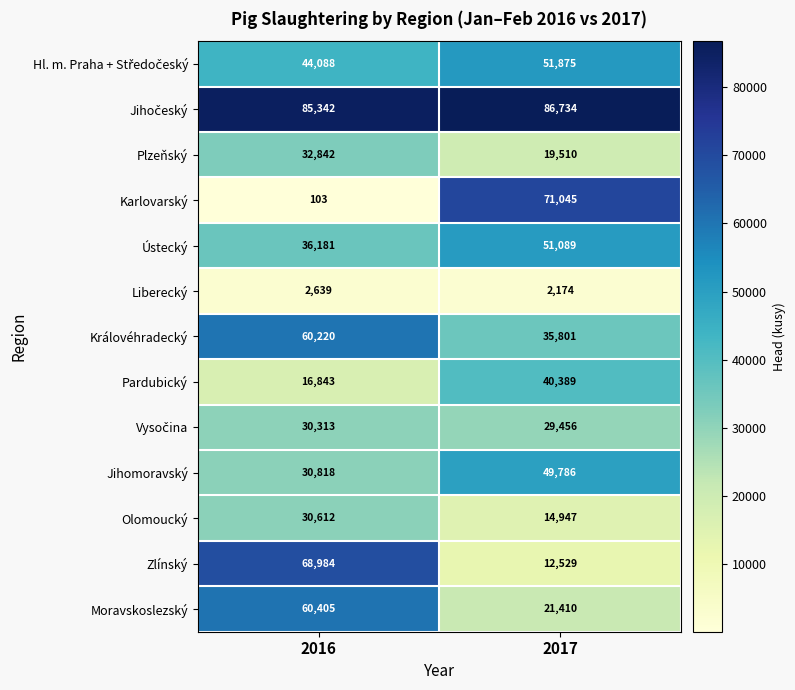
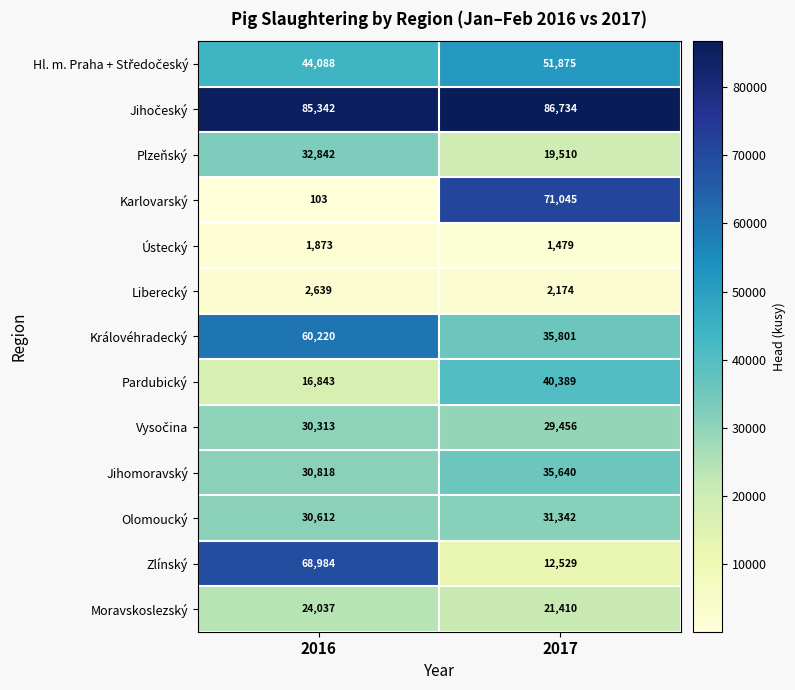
Ústecký, 2016: 36,181 -> 1,873
Ústecký, 2017: 51,089 -> 1,479
Jihomoravský, 2017: 49,786 -> 35,640
Olomoucký, 2017: 14,947 -> 31,342
Moravskoslezský, 2016: 60,405 -> 24,037
